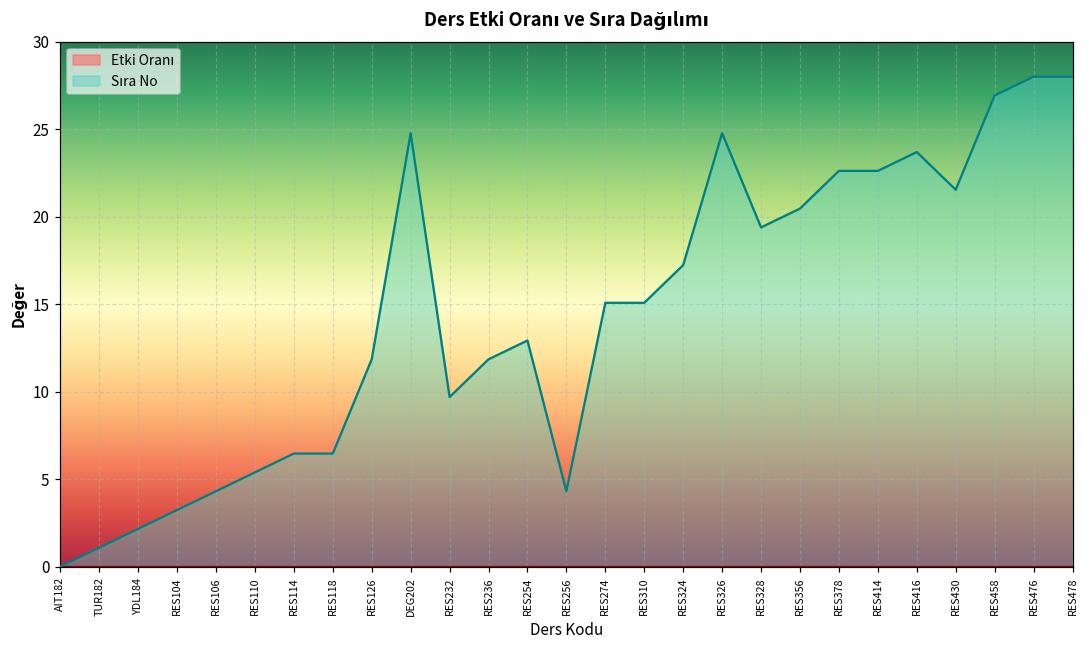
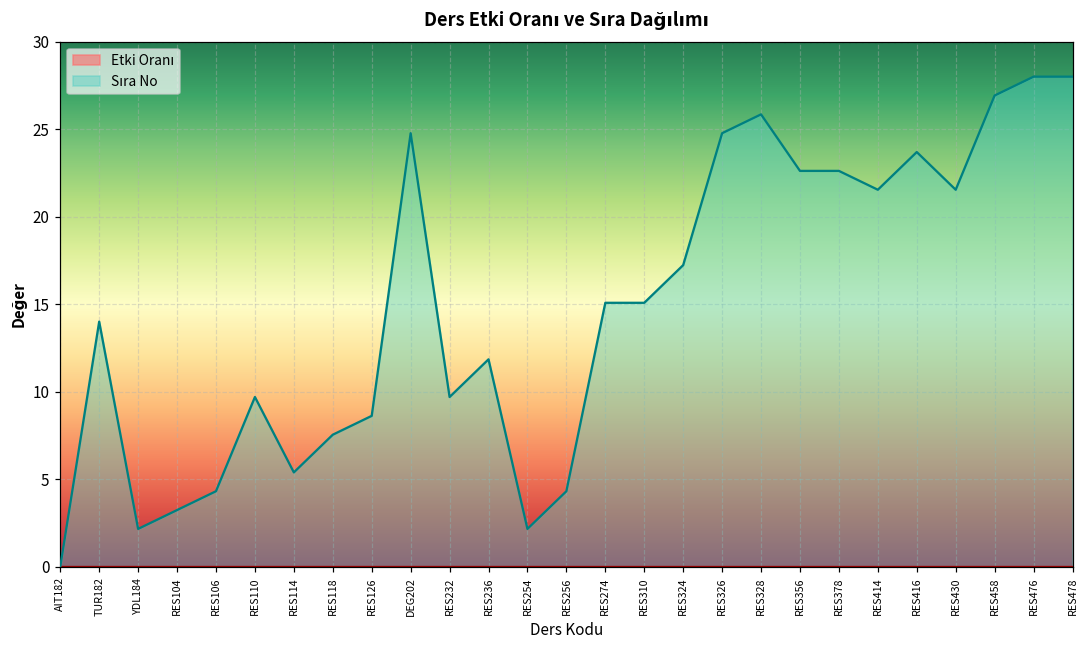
Sıra No, TUR182: 1.1 -> 14.0
Sıra No, RES110: 5.4 -> 9.7
Sıra No, RES114: 6.5 -> 5.4
Sıra No, RES118: 6.5 -> 7.5
Sıra No, RES126: 11.8 -> 8.6
Sıra No, RES254: 12.9 -> 2.2
Sıra No, RES328: 19.4 -> 25.8
Sıra No, RES356: 20.5 -> 22.6
Sıra No, RES414: 22.6 -> 21.5
